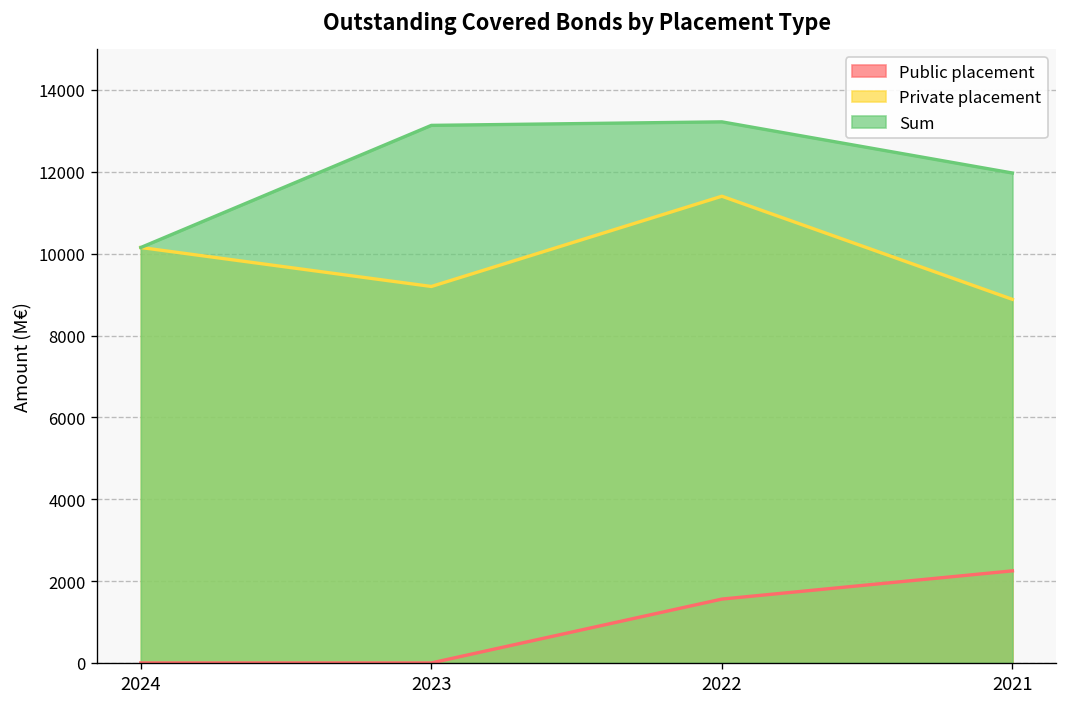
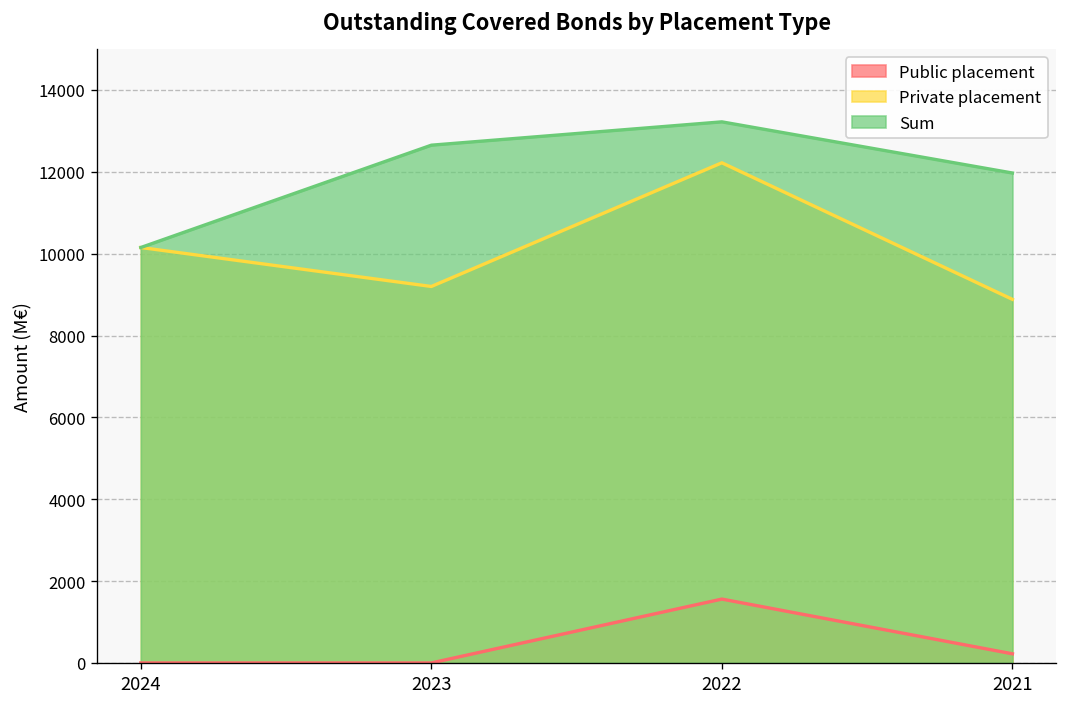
Sum, 2023: 13100 -> 12700
Private placement, 2022: 11400 -> 12200
Public placement, 2021: 2300 -> 200
